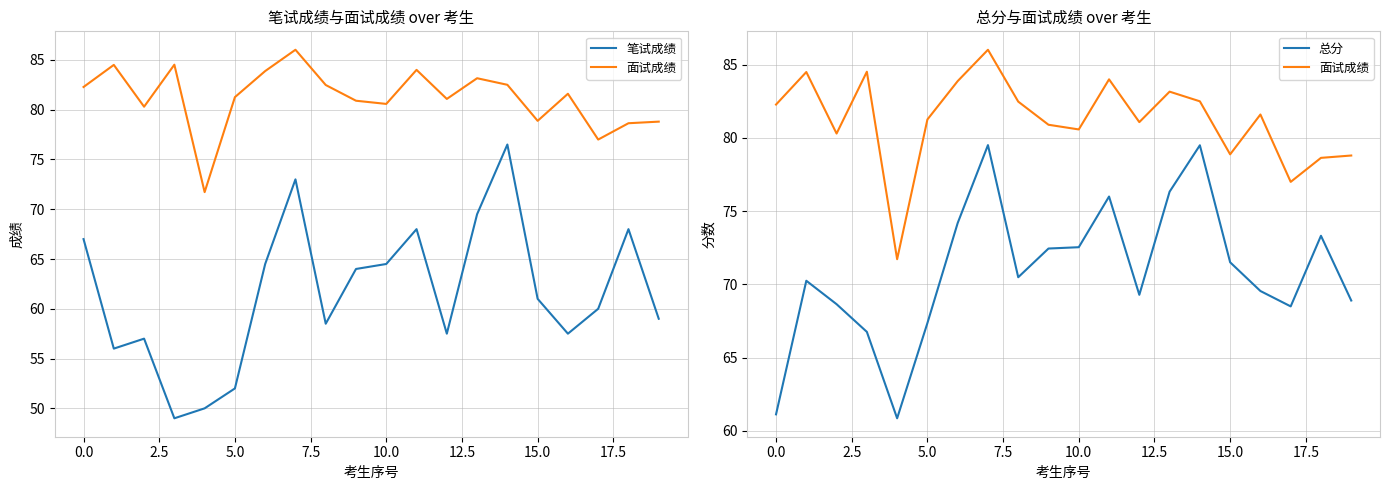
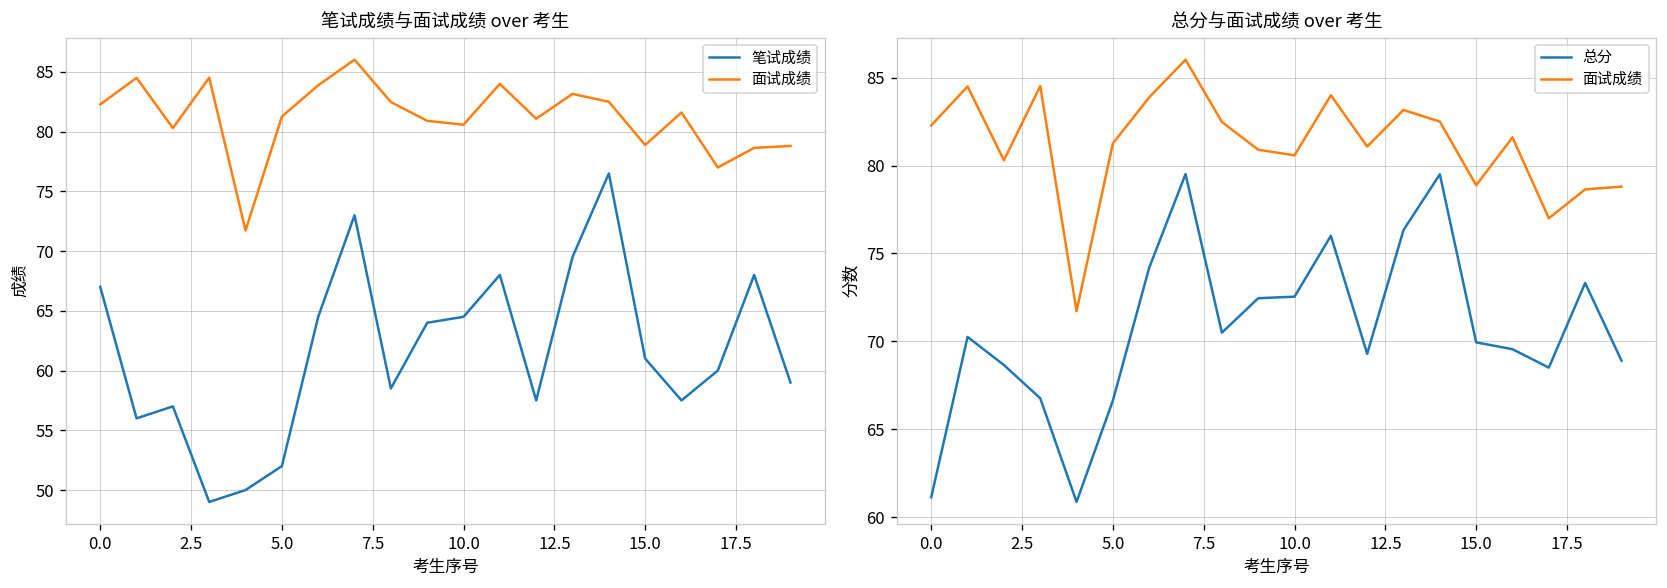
总分与面试成绩 over 考生, 总分, 5.0: 67.4 -> 66.6
总分与面试成绩 over 考生, 总分, 15.0: 71.5 -> 69.9
